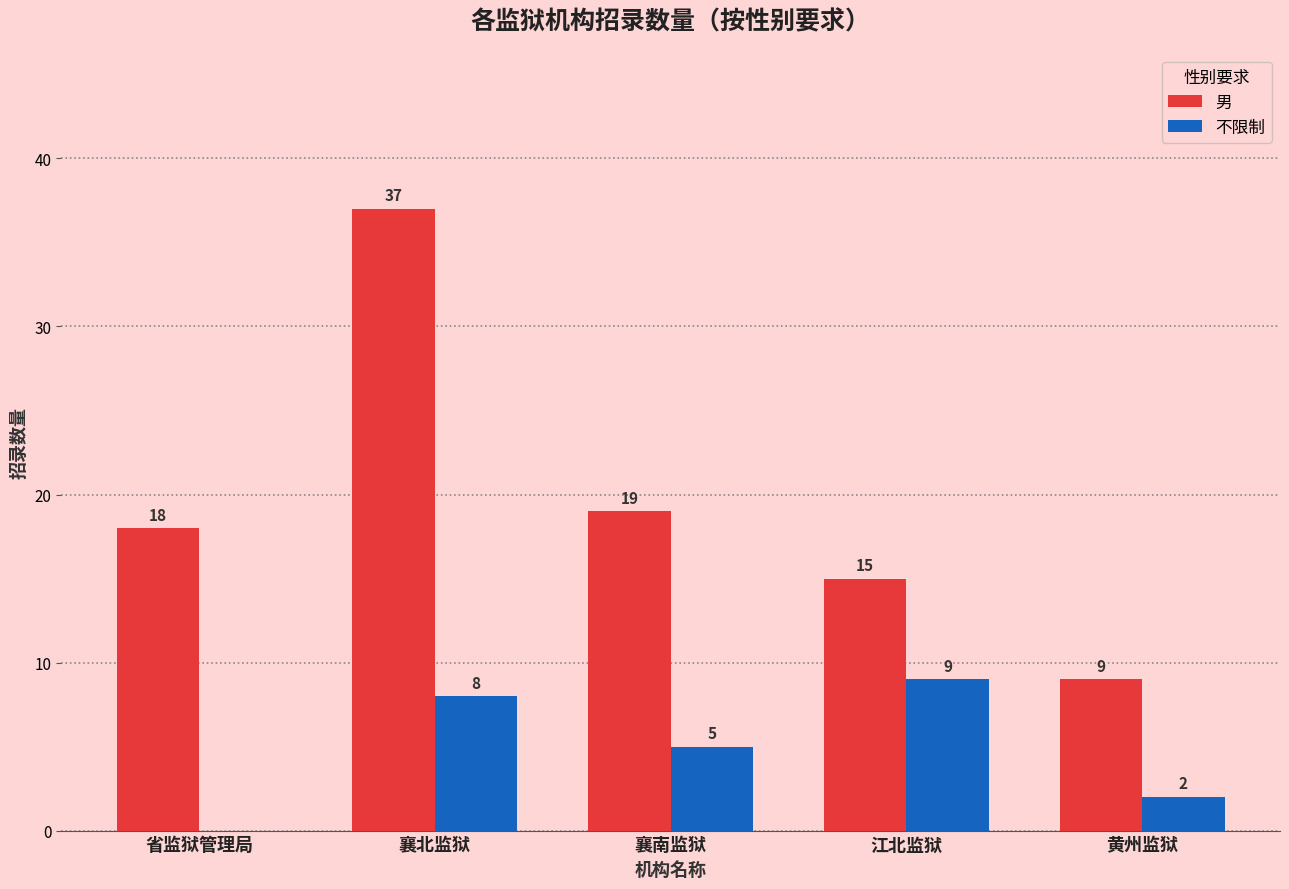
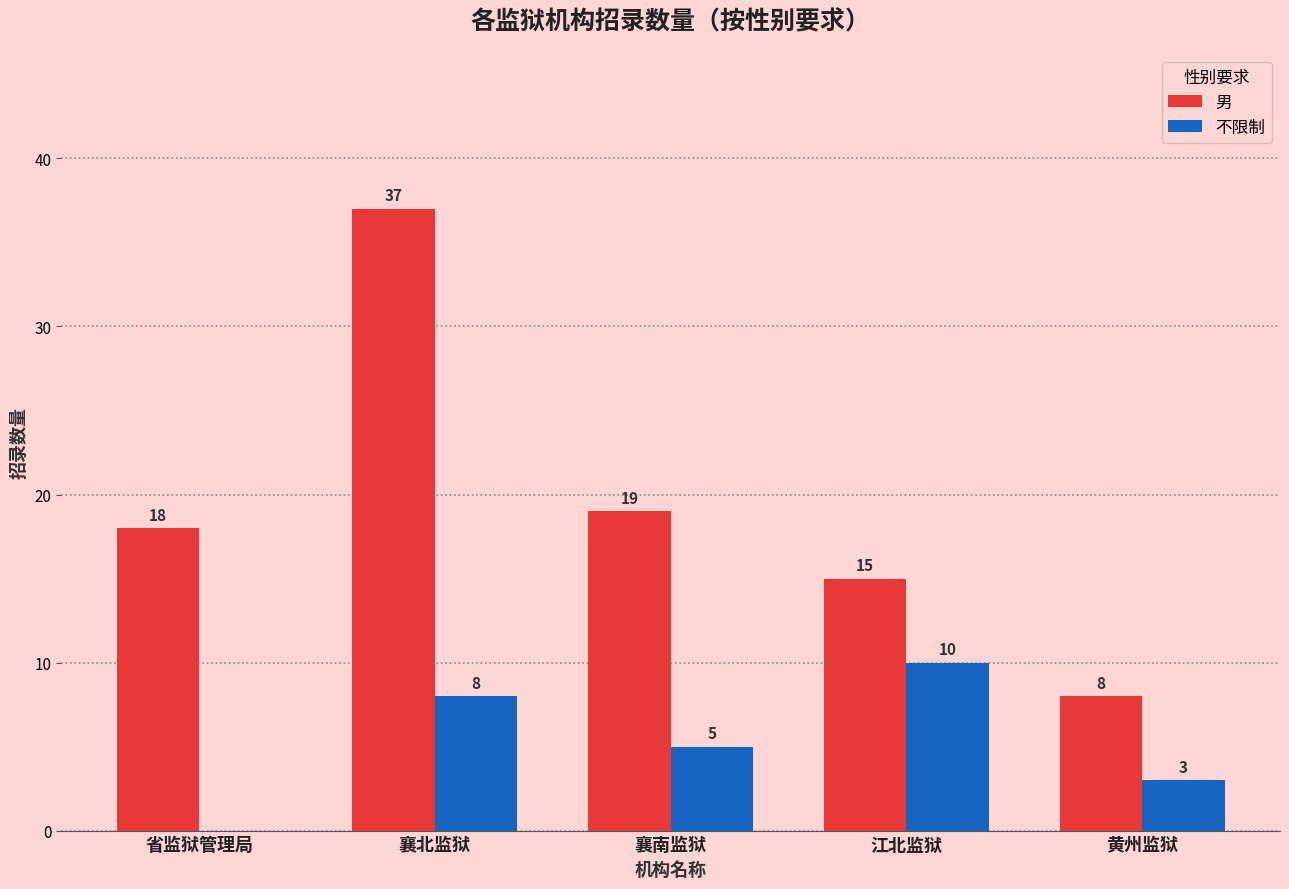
不限制, 江北监狱: 9 -> 10
男, 黄州监狱: 9 -> 8
不限制, 黄州监狱: 2 -> 3
